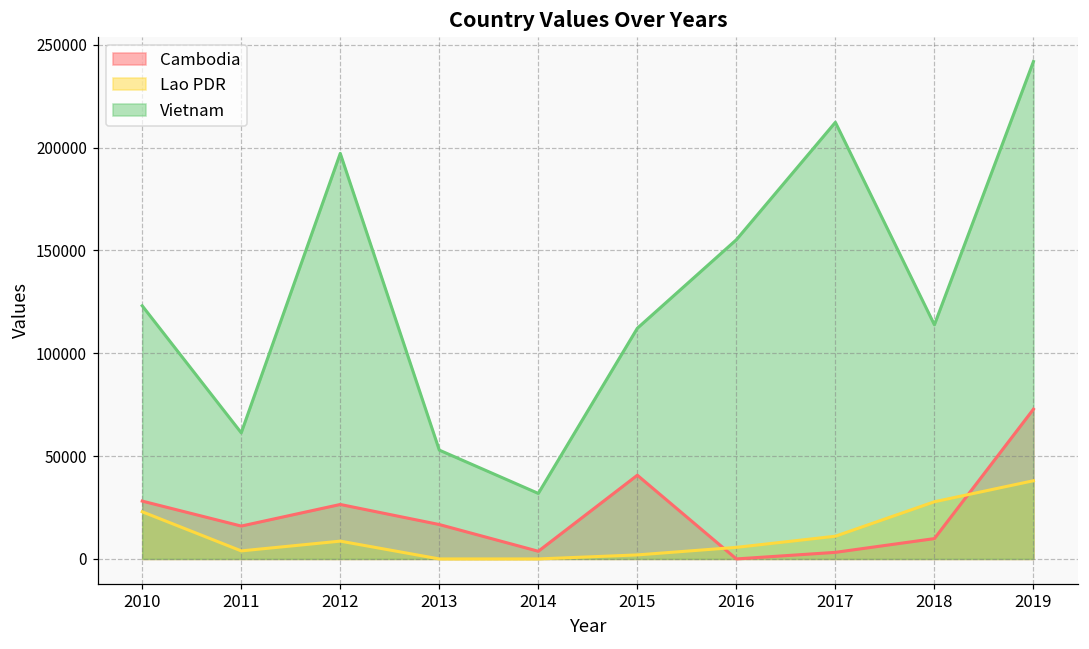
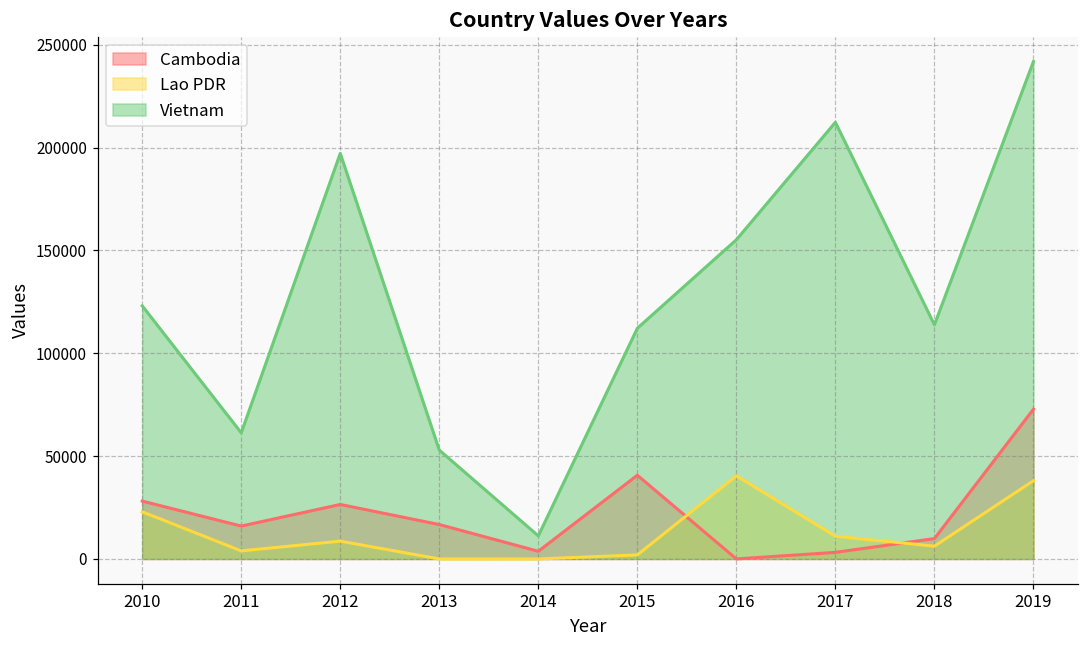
Vietnam, 2014: 32000 -> 11000
Lao PDR, 2016: 6000 -> 40000
Lao PDR, 2018: 28000 -> 6000
